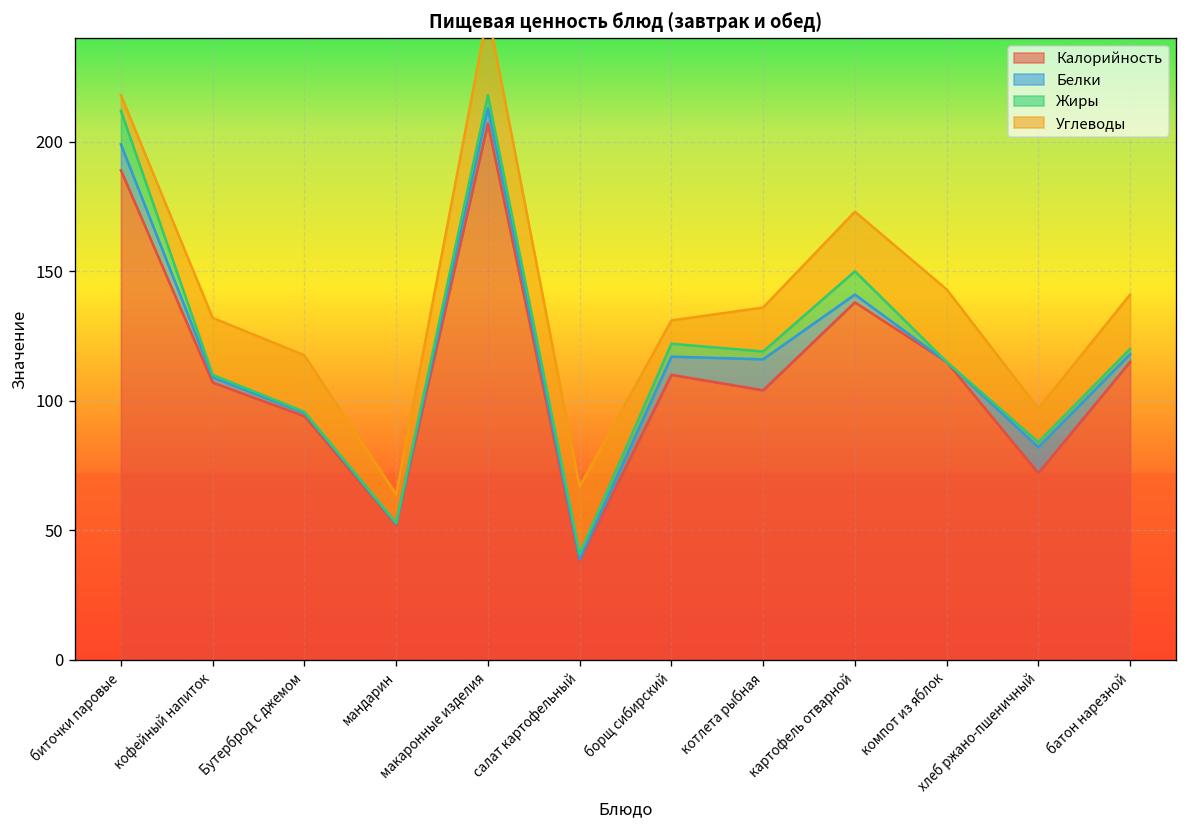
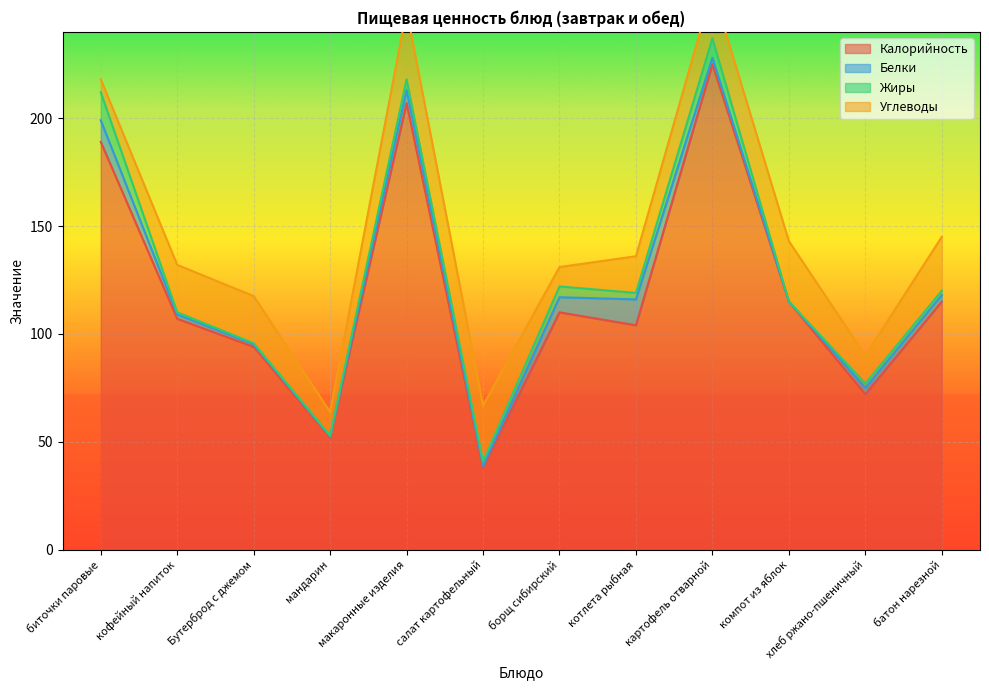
Калорийность, картофель отварной: 138 -> 225
Белки, хлеб ржано-пшеничный: 10 -> 3
Углеводы, батон нарезной: 21 -> 25
